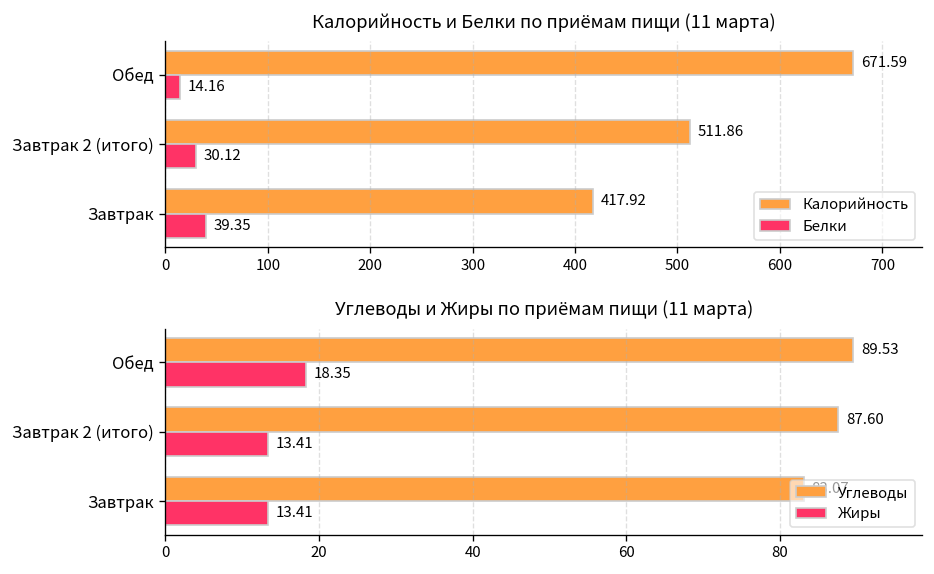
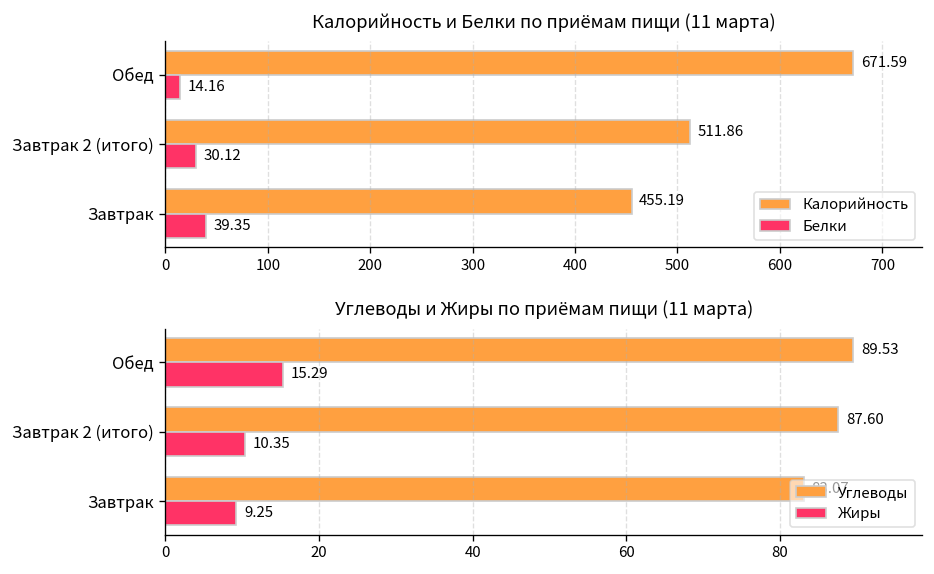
Калорийность и Белки по приёмам пищи (11 марта), Калорийность, Завтрак: 417.92 -> 455.19
Углеводы и Жиры по приёмам пищи (11 марта), Жиры, Обед: 18.35 -> 15.29
Углеводы и Жиры по приёмам пищи (11 марта), Жиры, Завтрак 2 (итого): 13.41 -> 10.35
Углеводы и Жиры по приёмам пищи (11 марта), Жиры, Завтрак: 13.41 -> 9.25
